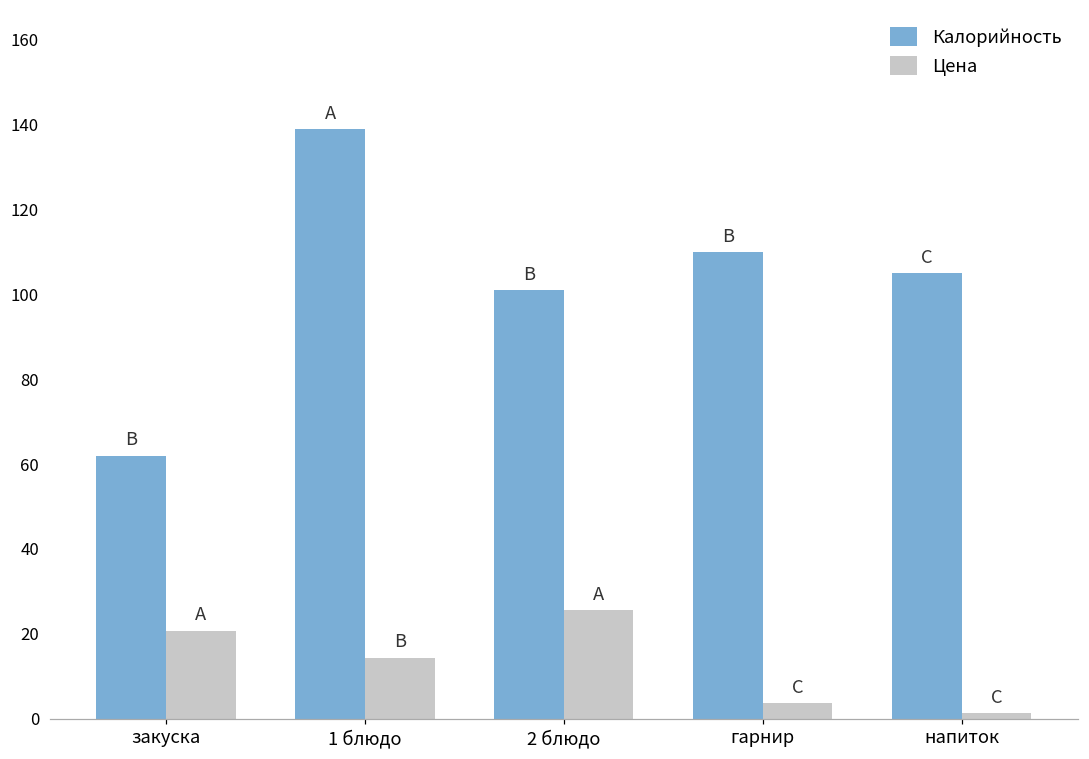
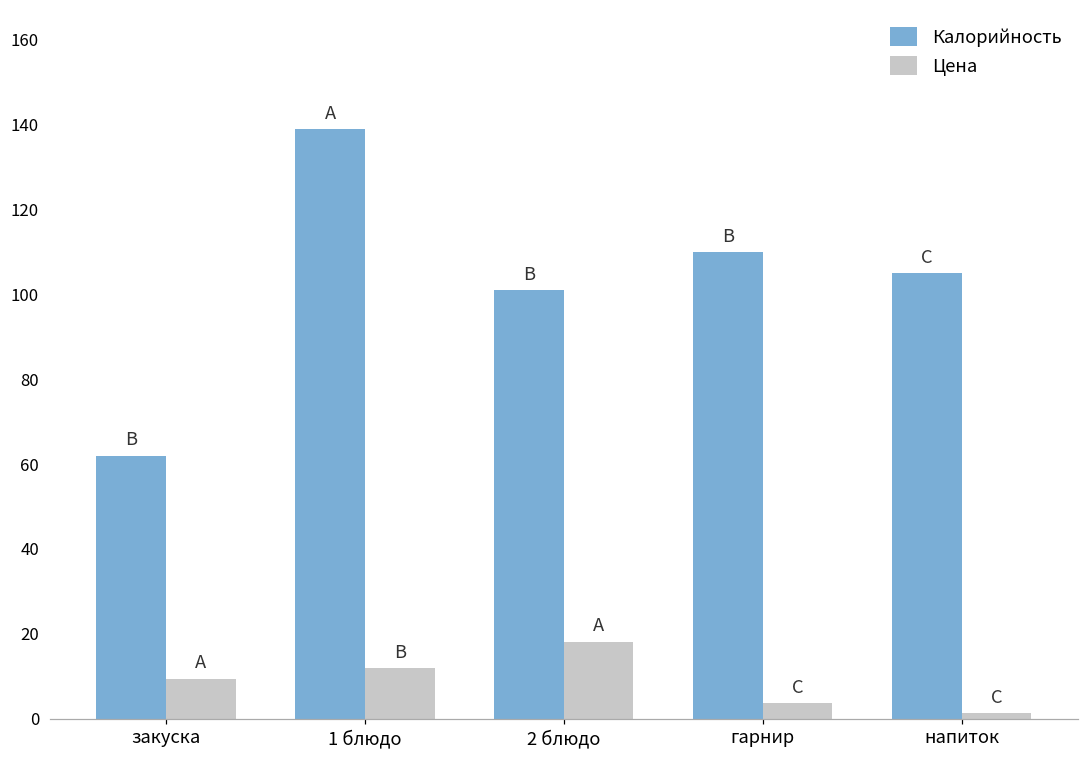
Цена, закуска: 21 -> 9
Цена, 1 блюдо: 14 -> 12
Цена, 2 блюдо: 26 -> 18
